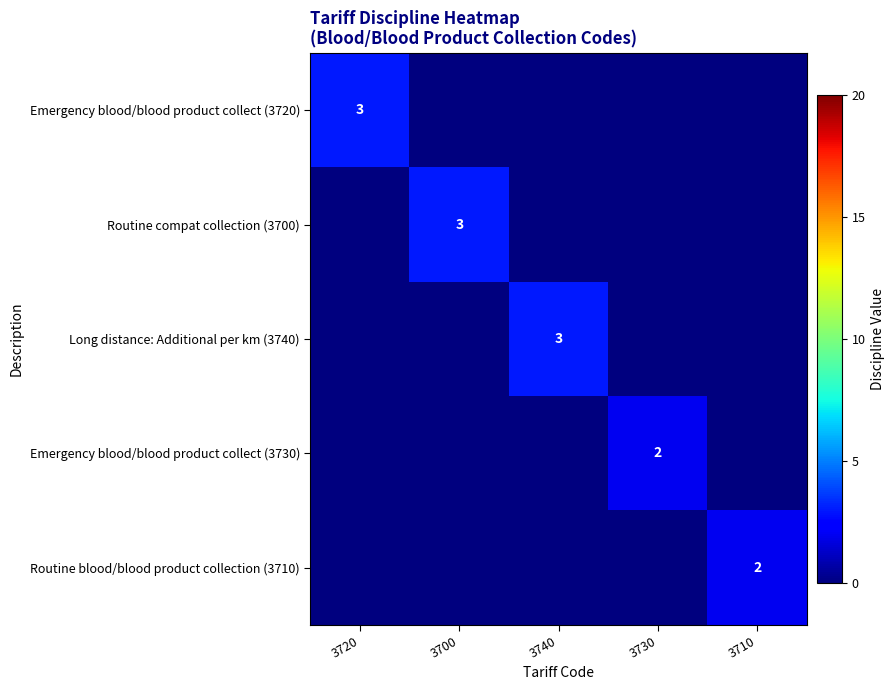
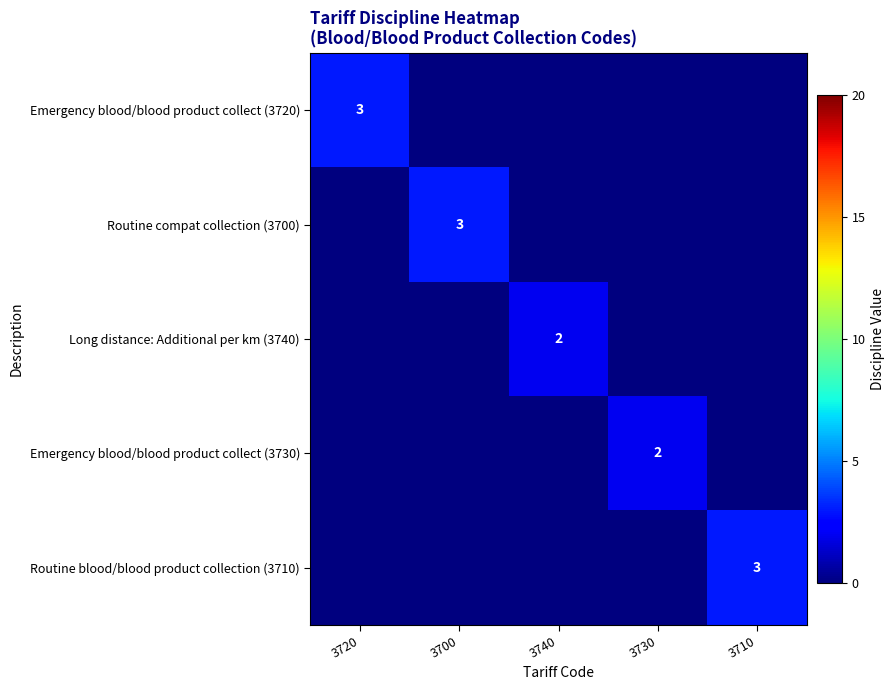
Long distance: Additional per km (3740), 3740: 3 -> 2
Routine blood/blood product collection (3710), 3710: 2 -> 3
